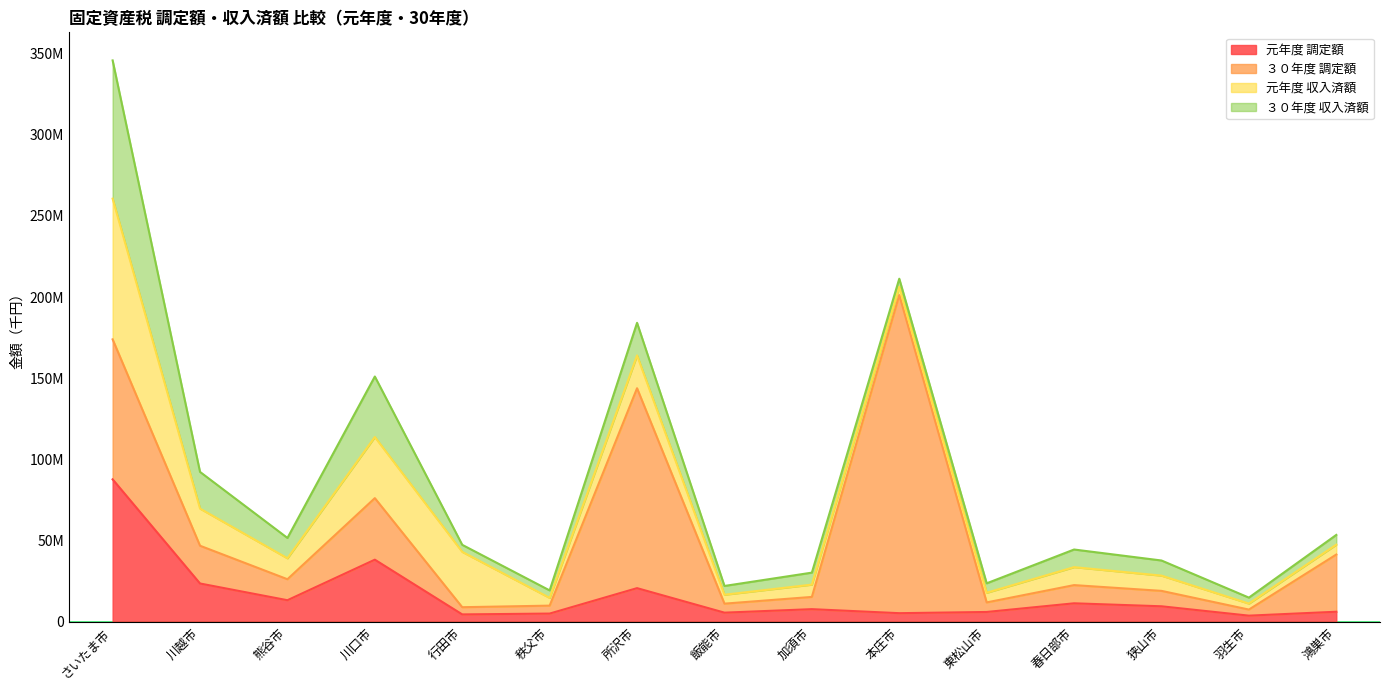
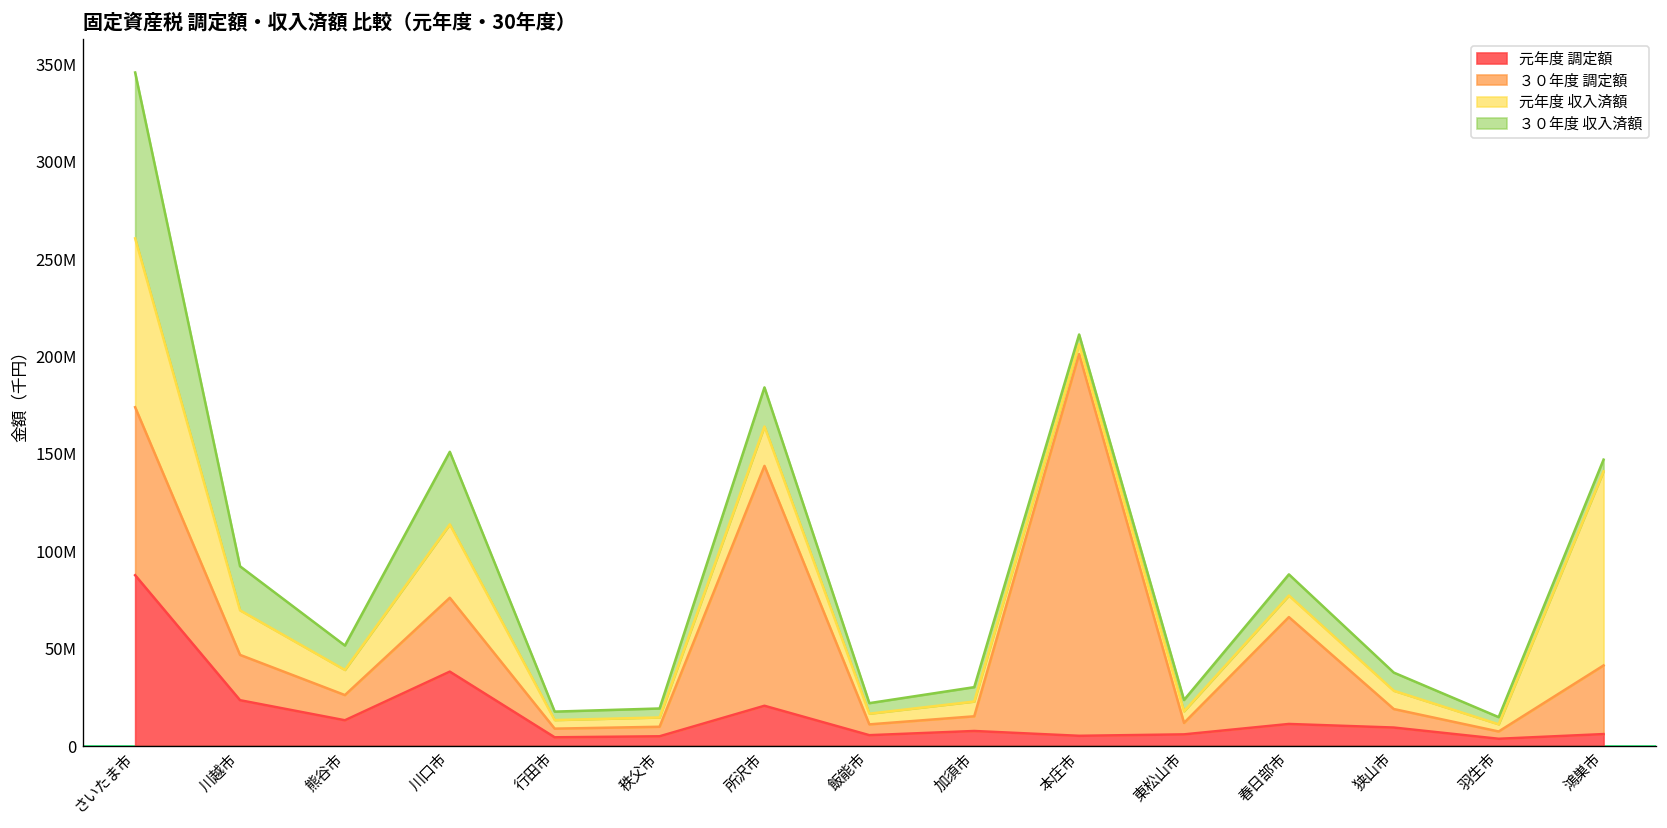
元年度 収入済額, 行田市: 34000000 -> 4000000
３０年度 調定額, 春日部市: 11000000 -> 55000000
元年度 収入済額, 鴻巣市: 6000000 -> 100000000
